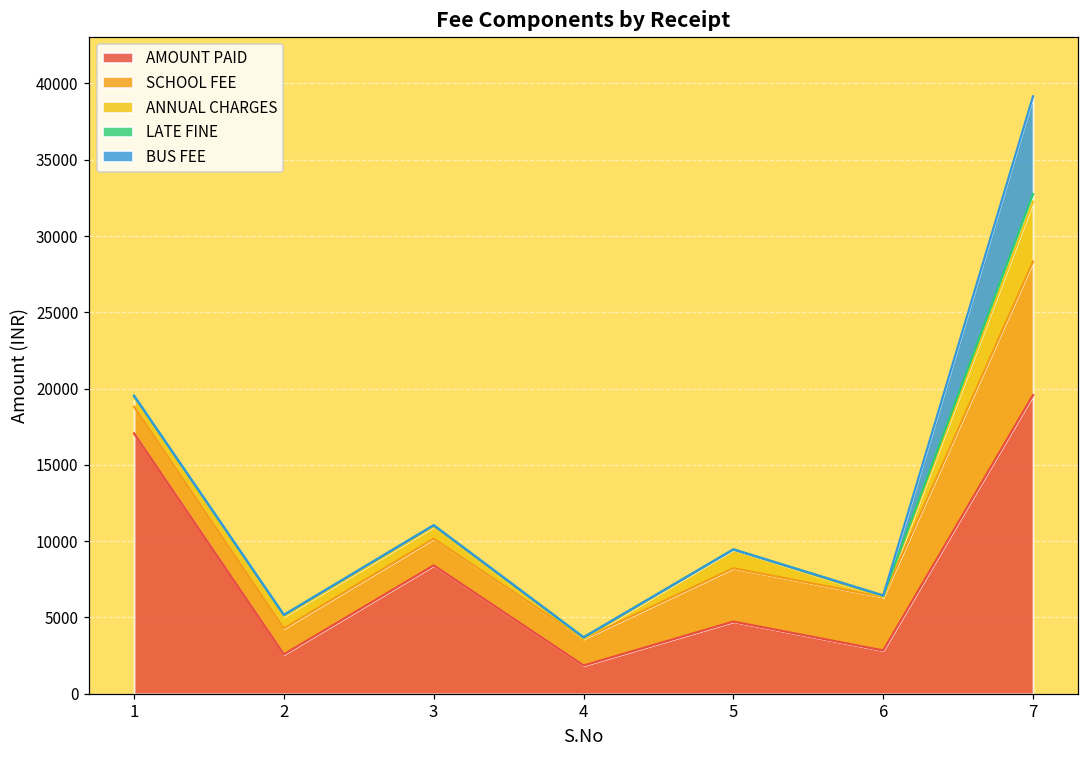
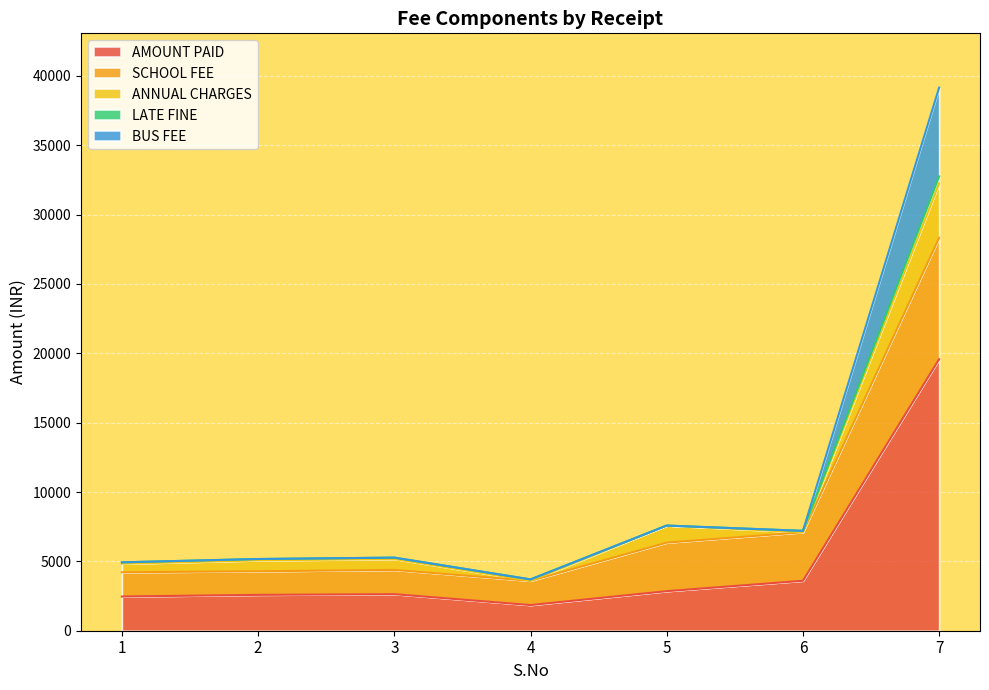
AMOUNT PAID, 1: 17100 -> 2500
AMOUNT PAID, 3: 8400 -> 2600
AMOUNT PAID, 5: 4700 -> 2900
AMOUNT PAID, 6: 2800 -> 3600
